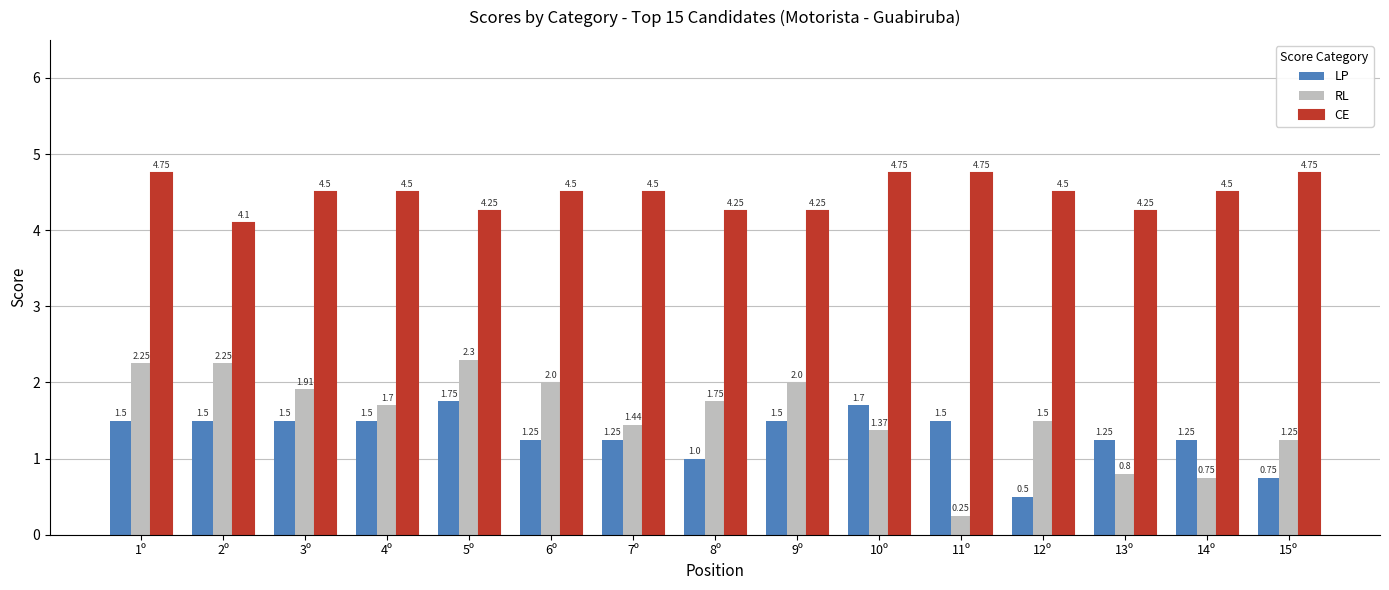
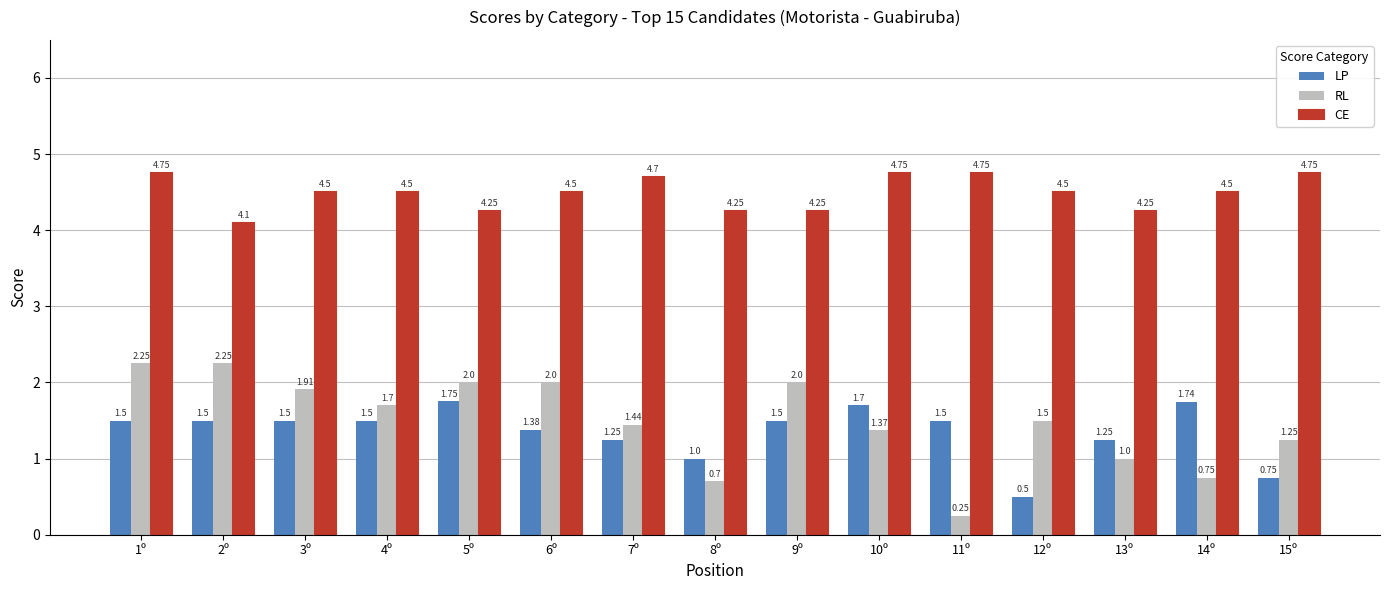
RL, 5º: 2.3 -> 2.0
LP, 6º: 1.25 -> 1.38
CE, 7º: 4.5 -> 4.7
RL, 8º: 1.75 -> 0.7
RL, 13º: 0.8 -> 1.0
LP, 14º: 1.25 -> 1.74
